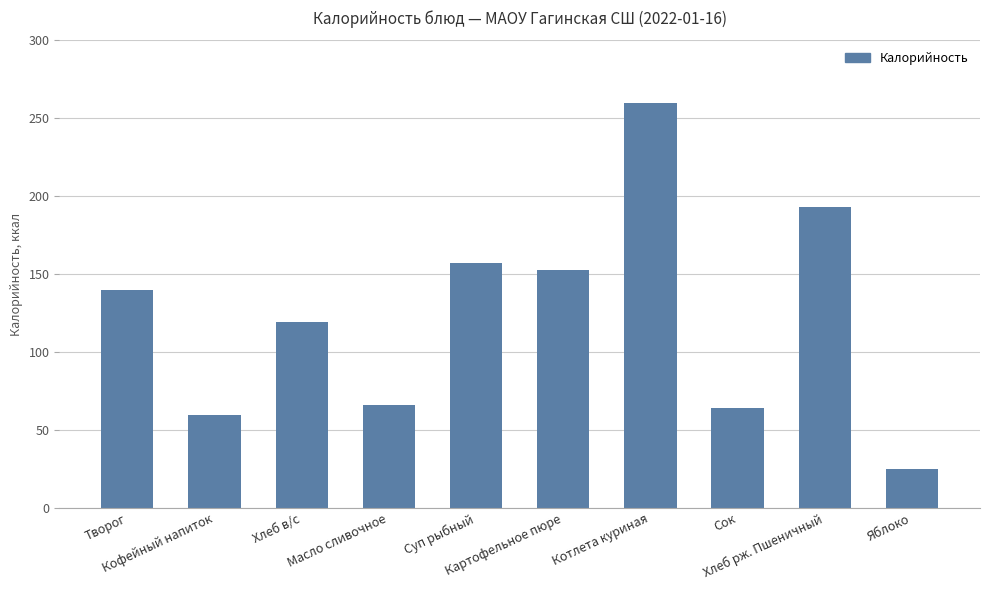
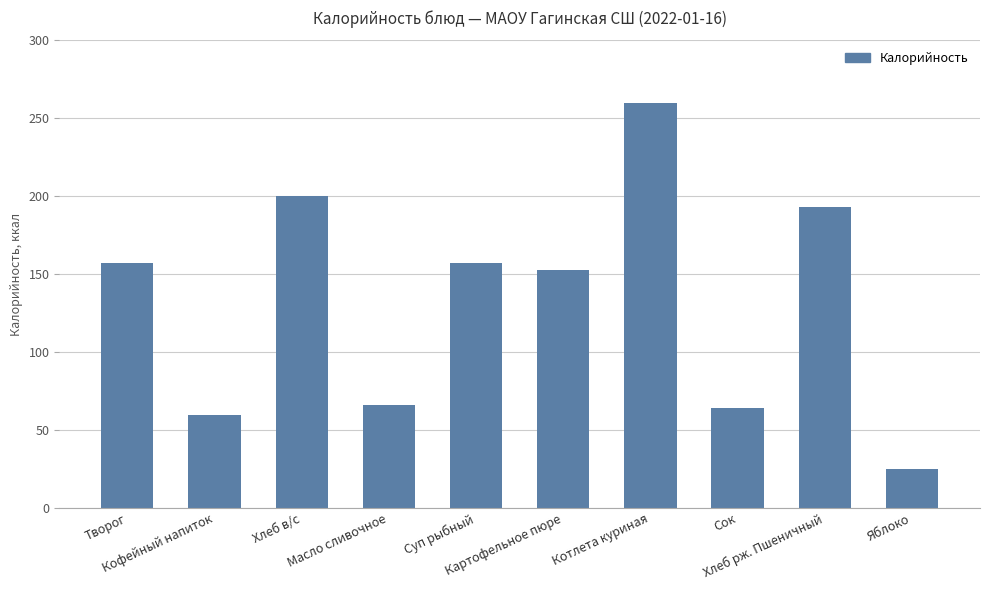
Творог: 140 -> 157
Хлеб в/с: 119 -> 200
